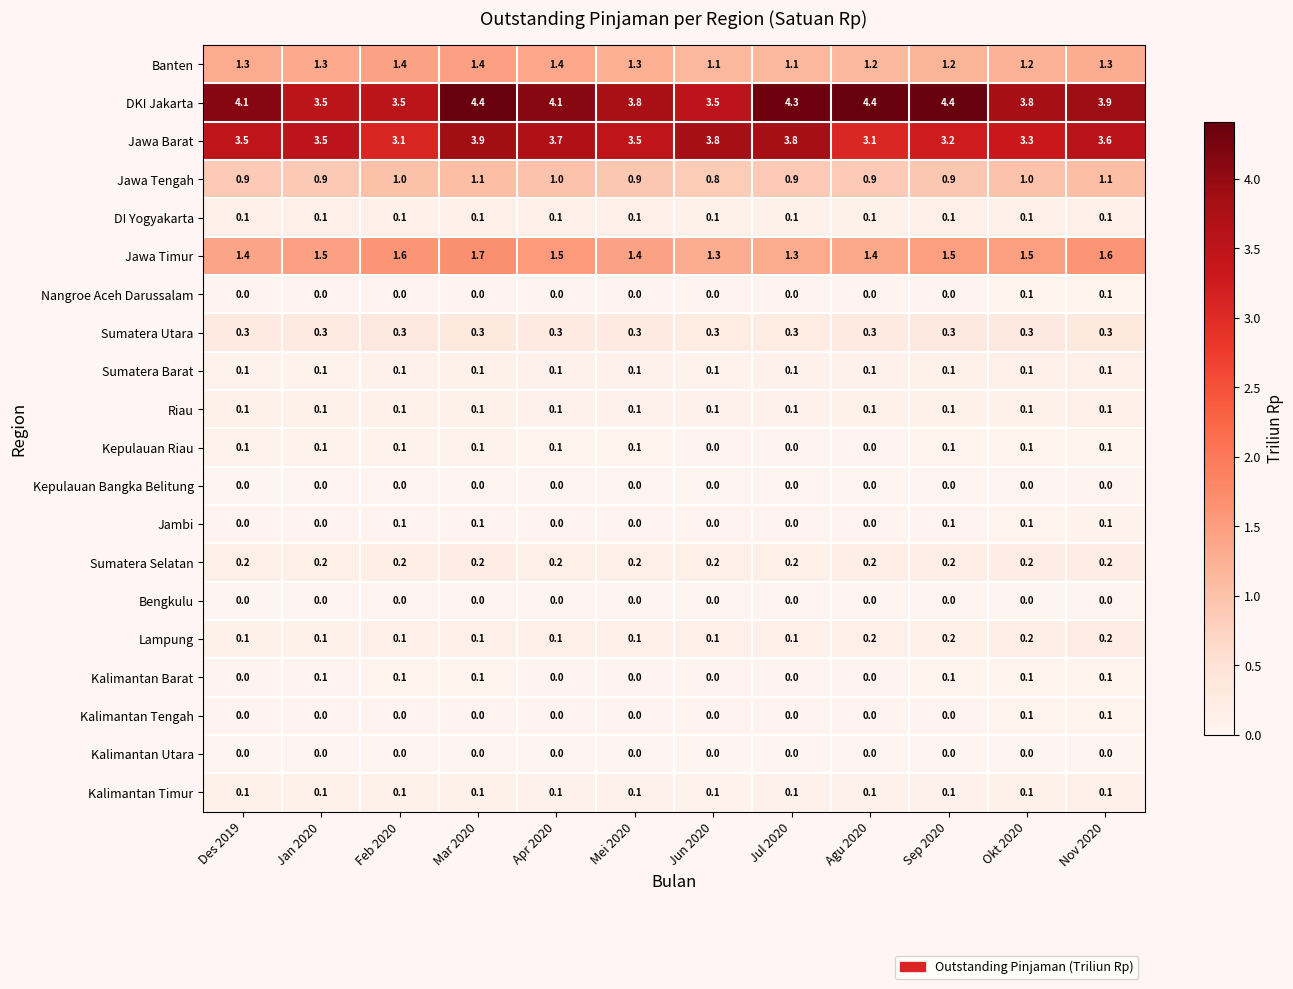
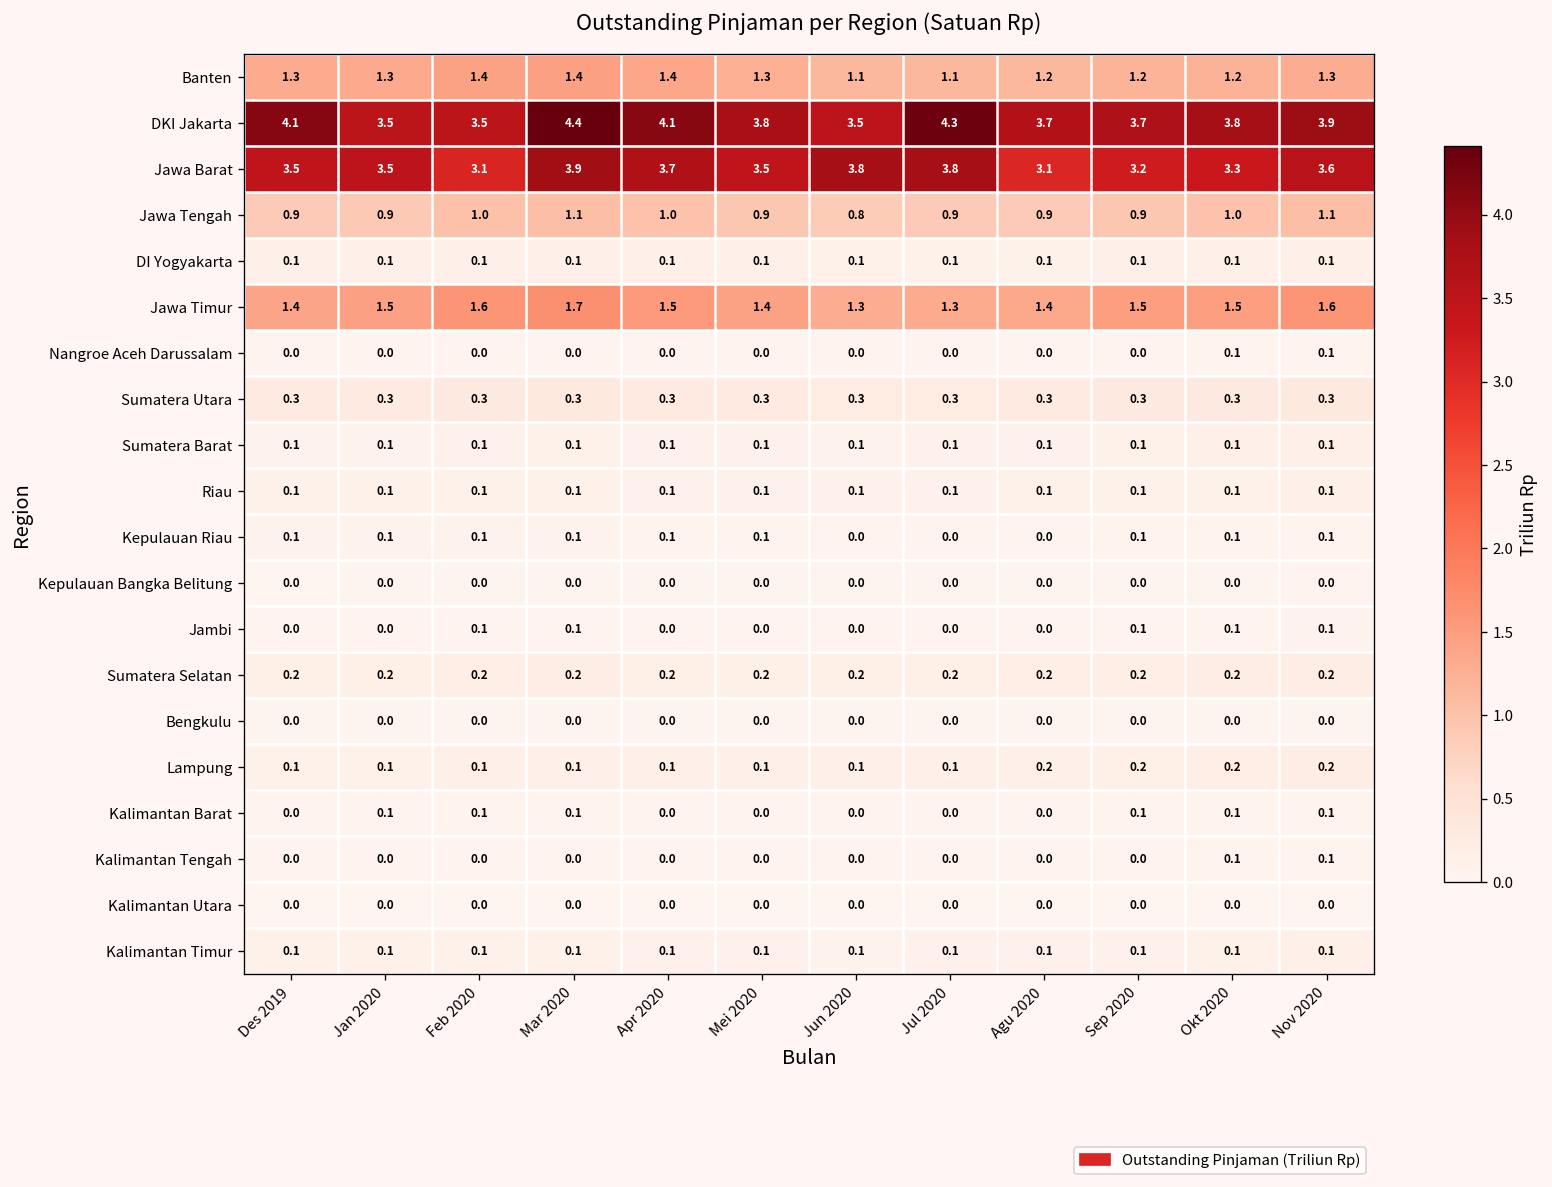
DKI Jakarta, Agu 2020: 4.4 -> 3.7
DKI Jakarta, Sep 2020: 4.4 -> 3.7
